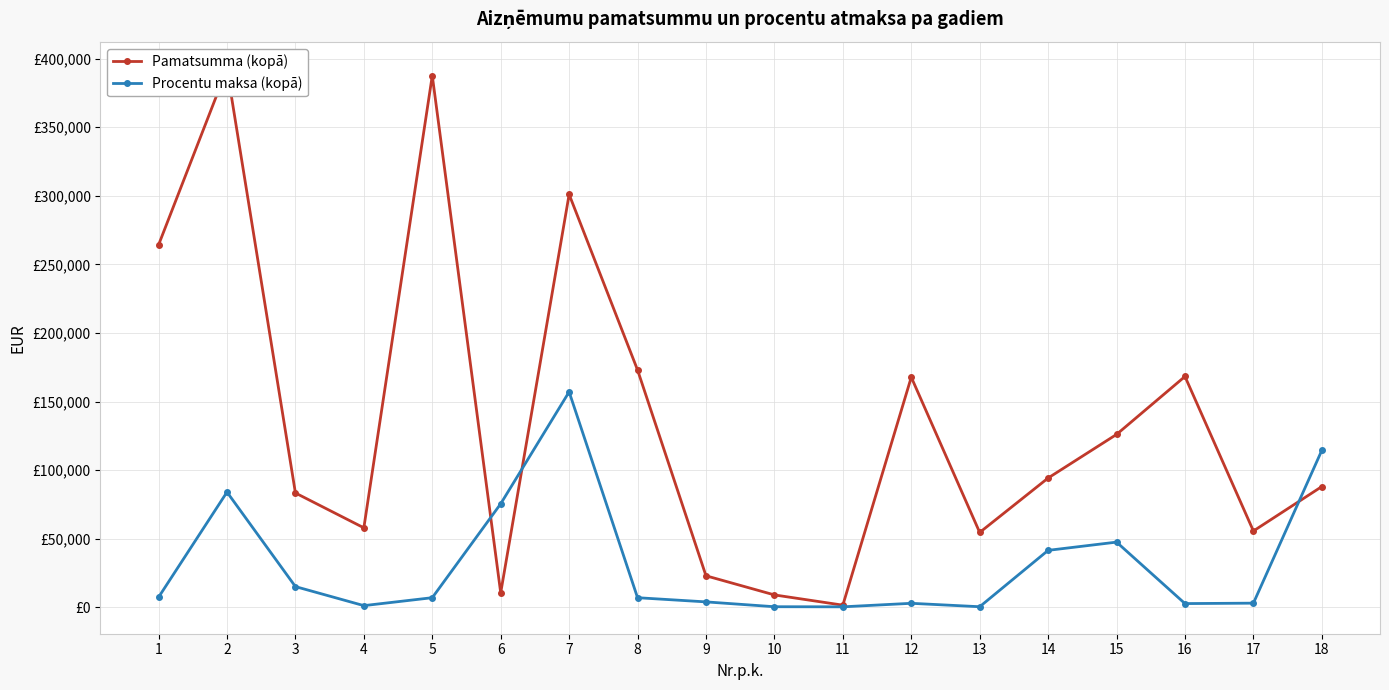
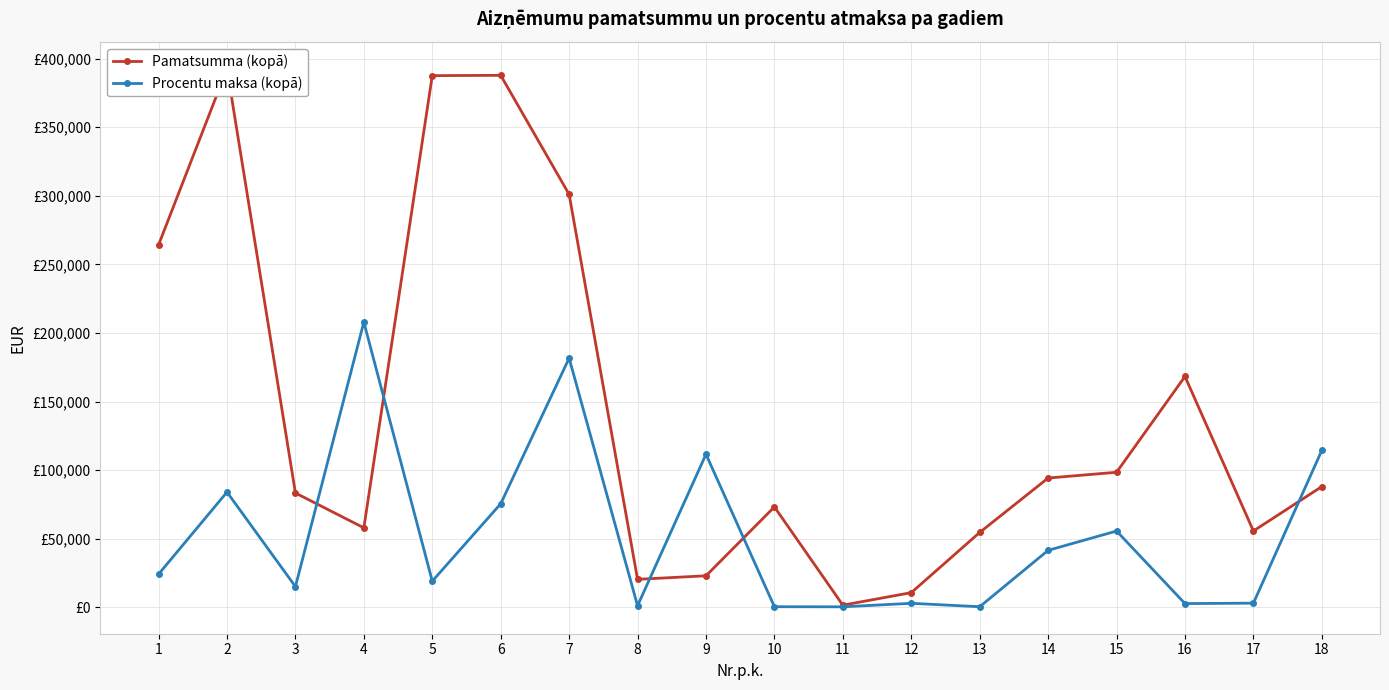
Procentu maksa (kopā), 1: £7,000 -> £24,000
Procentu maksa (kopā), 4: £1,000 -> £208,000
Procentu maksa (kopā), 5: £7,000 -> £19,000
Pamatsumma (kopā), 6: £10,000 -> £388,000
Procentu maksa (kopā), 7: £157,000 -> £182,000
Pamatsumma (kopā), 8: £173,000 -> £20,000
Procentu maksa (kopā), 8: £7,000 -> £1,000
Procentu maksa (kopā), 9: £4,000 -> £112,000
Pamatsumma (kopā), 10: £9,000 -> £73,000
Pamatsumma (kopā), 12: £168,000 -> £11,000
Pamatsumma (kopā), 15: £126,000 -> £98,000
Procentu maksa (kopā), 15: £47,000 -> £56,000
